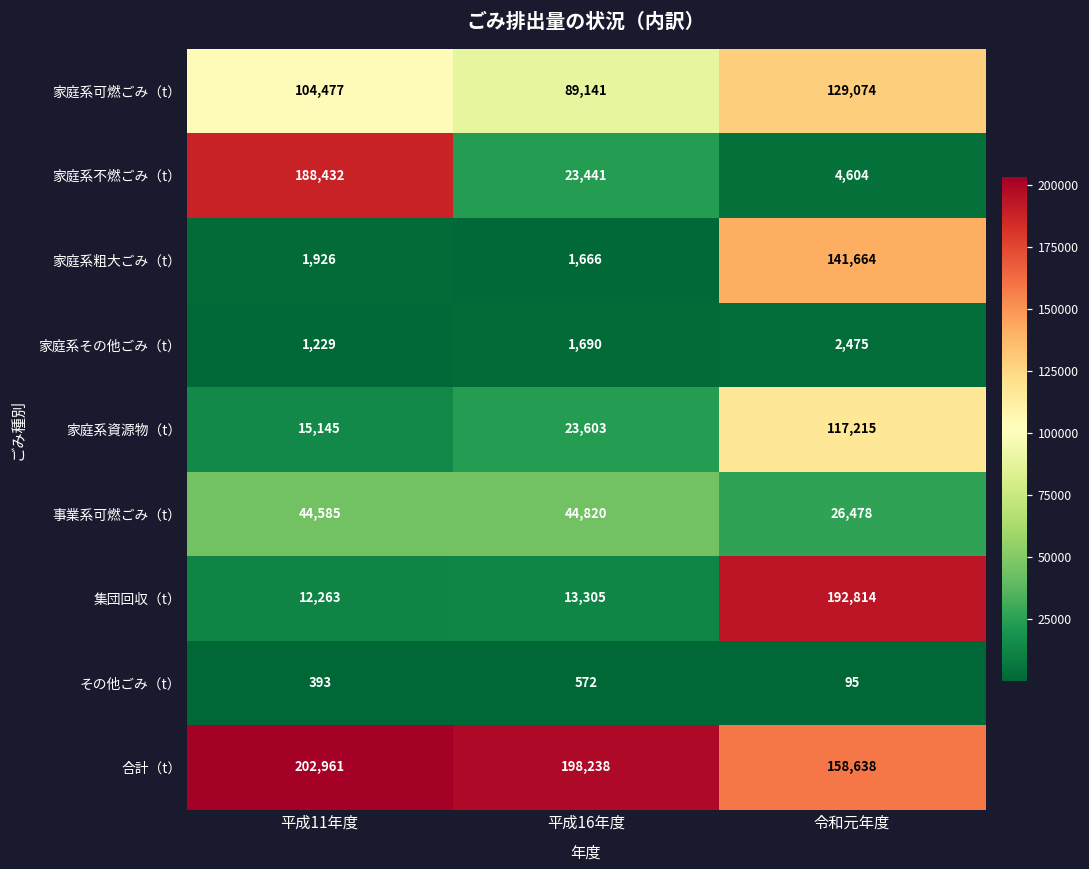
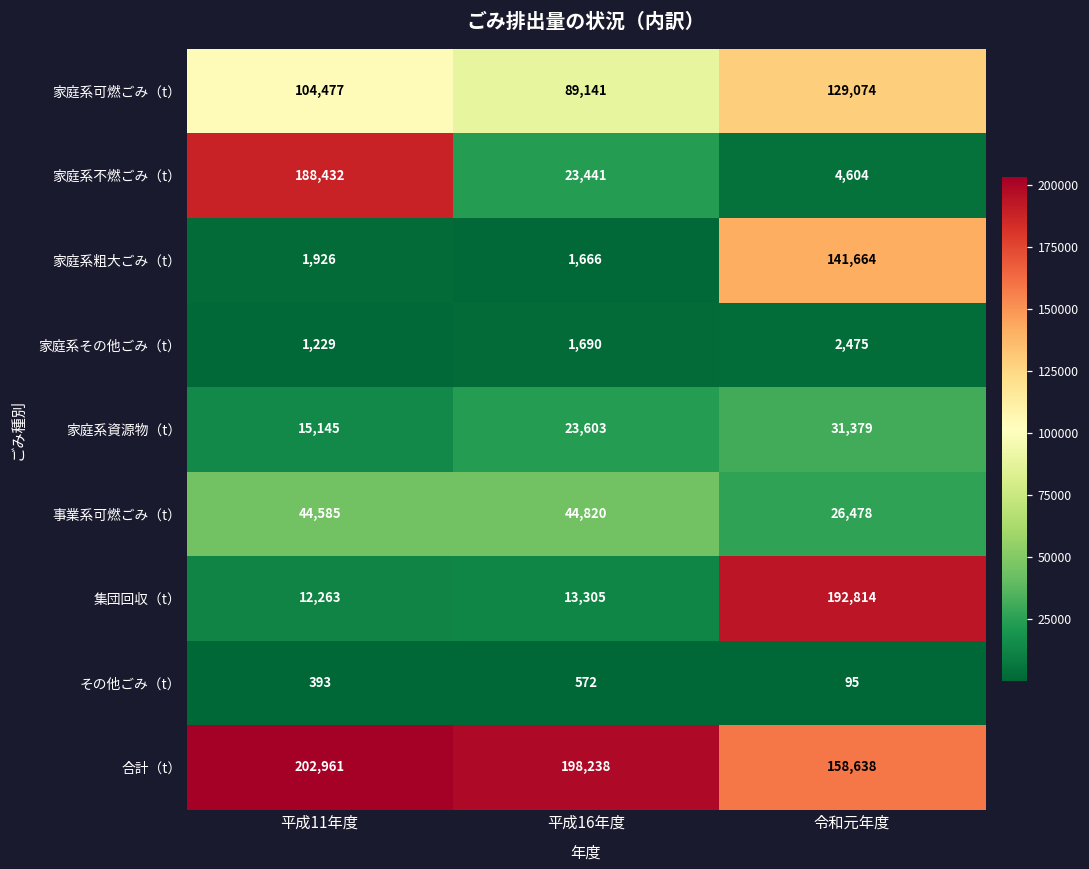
家庭系資源物（t）, 令和元年度: 117,215 -> 31,379
